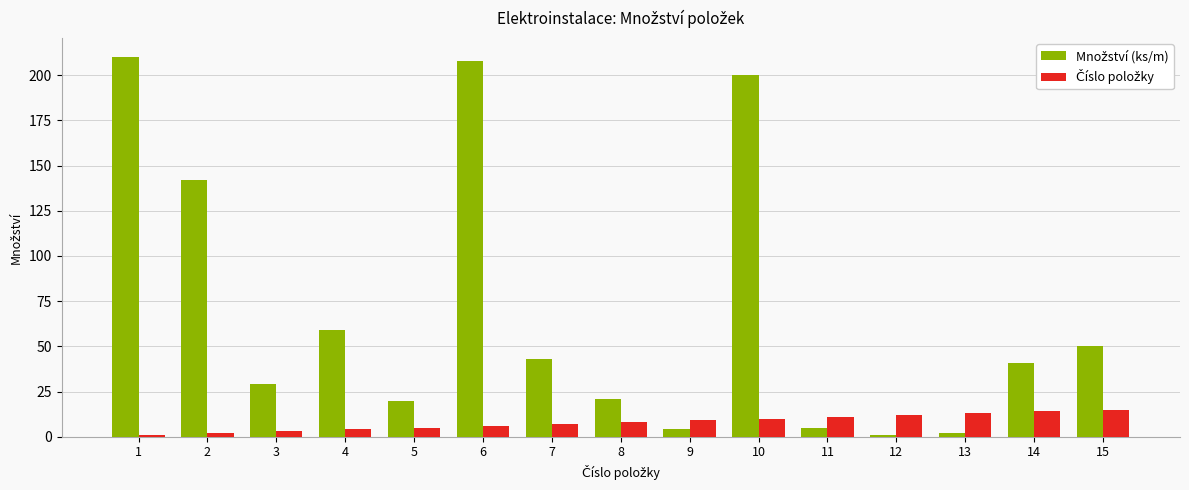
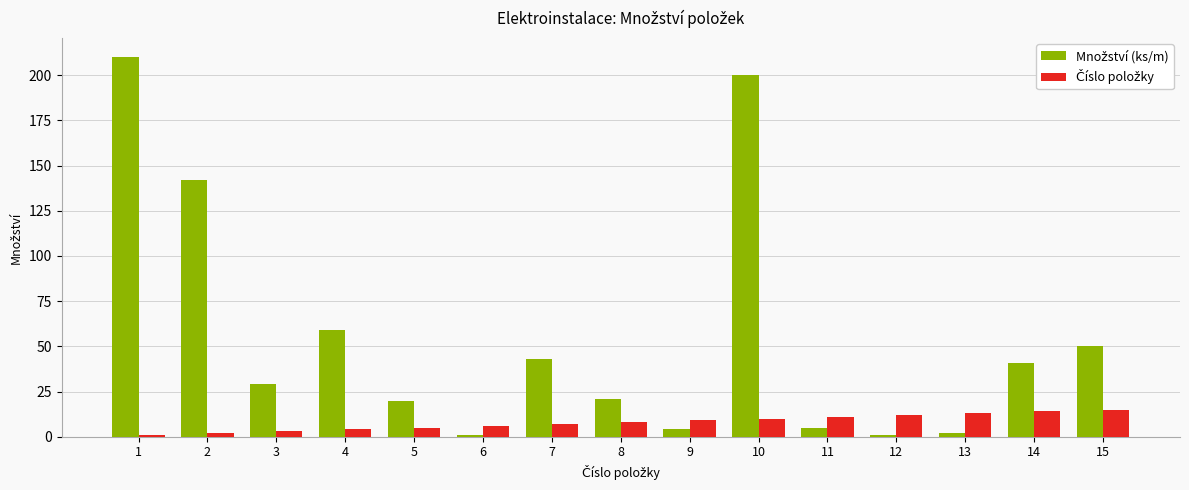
Množství (ks/m), 6: 208 -> 1
